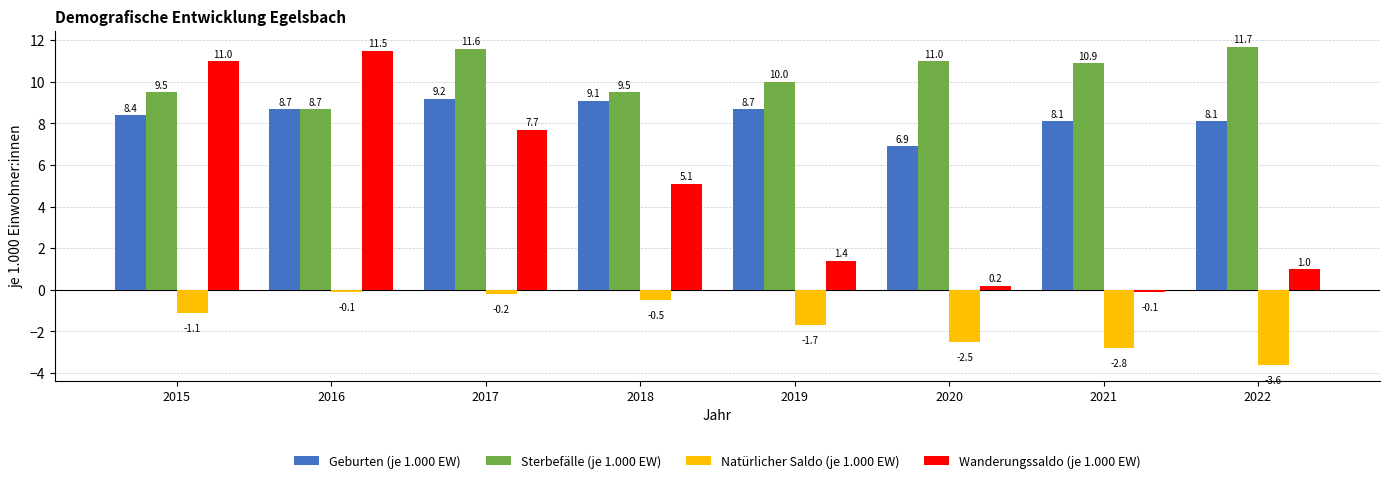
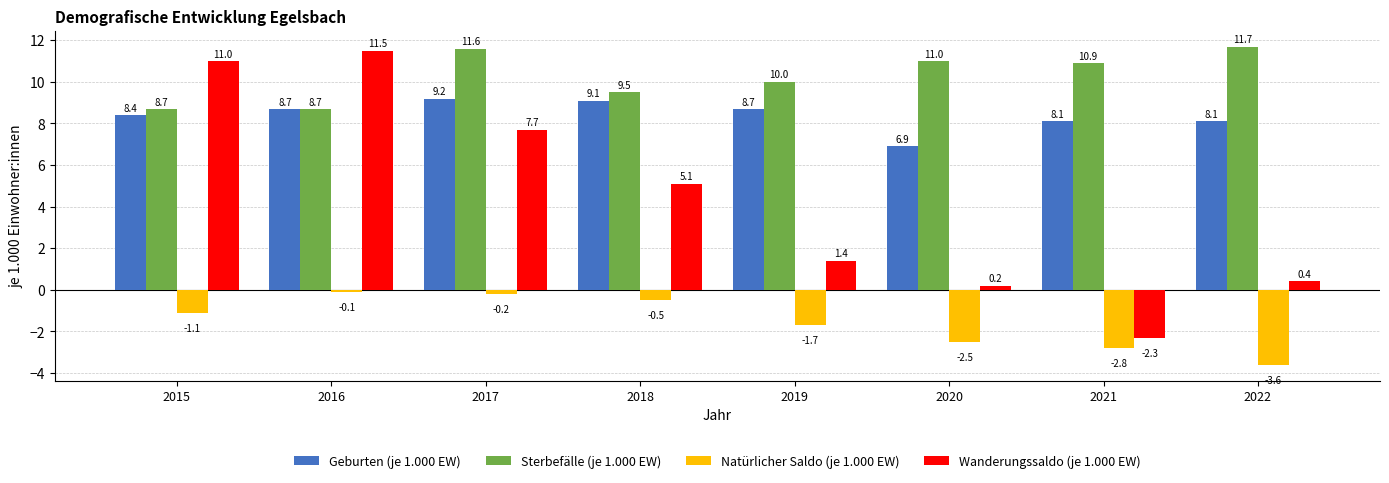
Sterbefälle (je 1.000 EW), 2015: 9.5 -> 8.7
Wanderungssaldo (je 1.000 EW), 2021: -0.1 -> -2.3
Wanderungssaldo (je 1.000 EW), 2022: 1.0 -> 0.4
